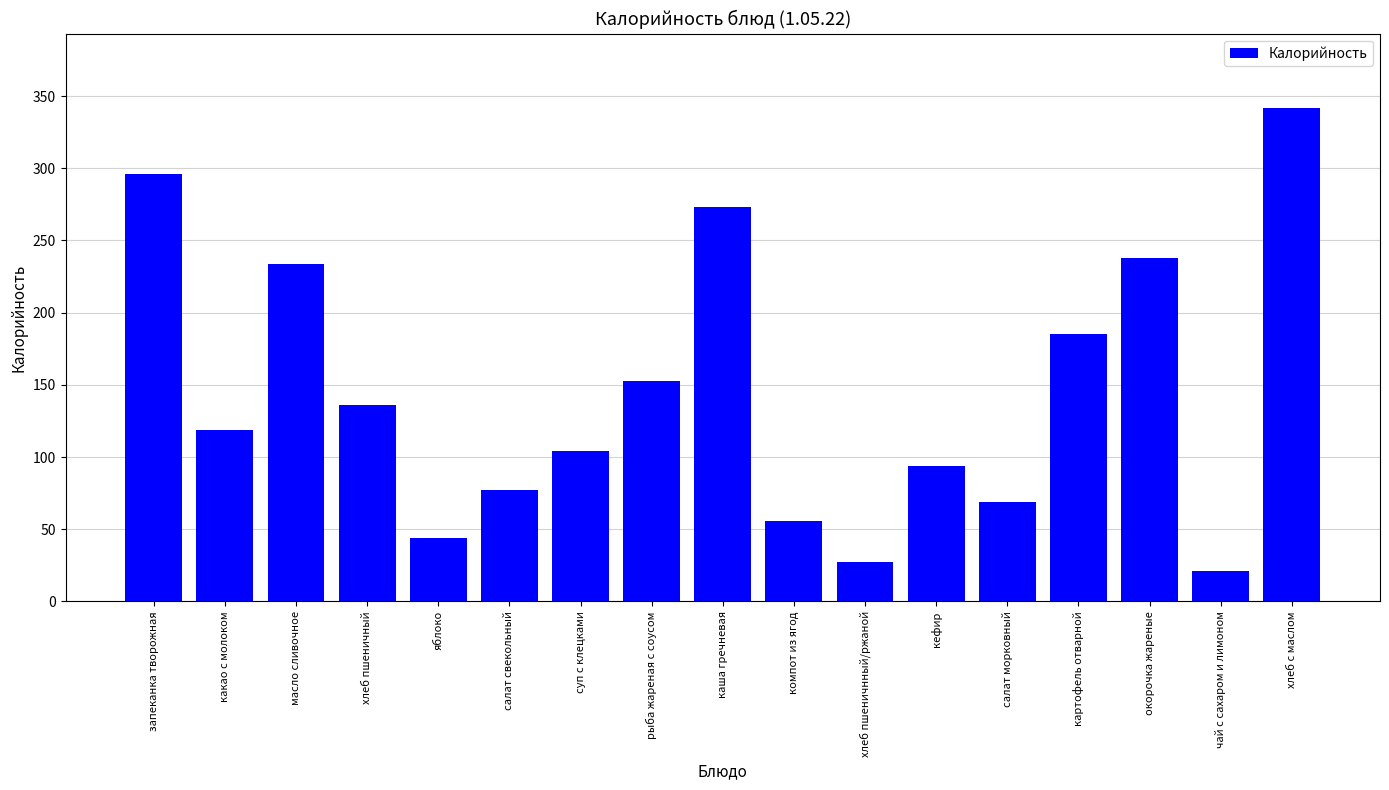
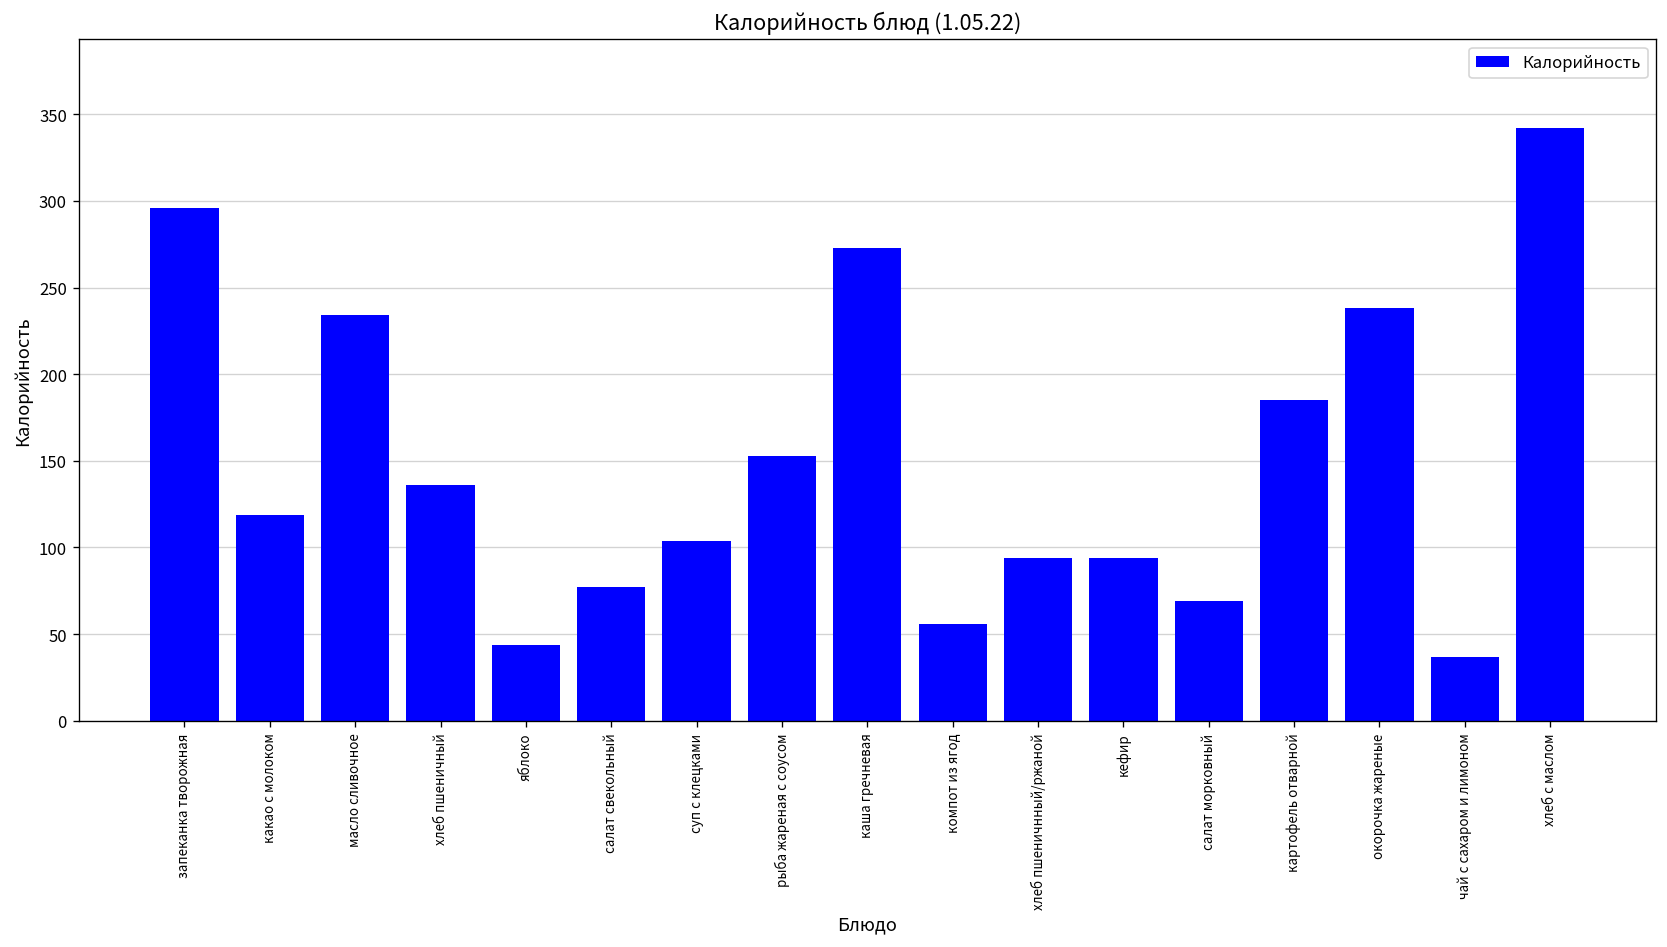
хлеб пшеничнный/ржаной: 27 -> 94
чай с сахаром и лимоном: 21 -> 37
